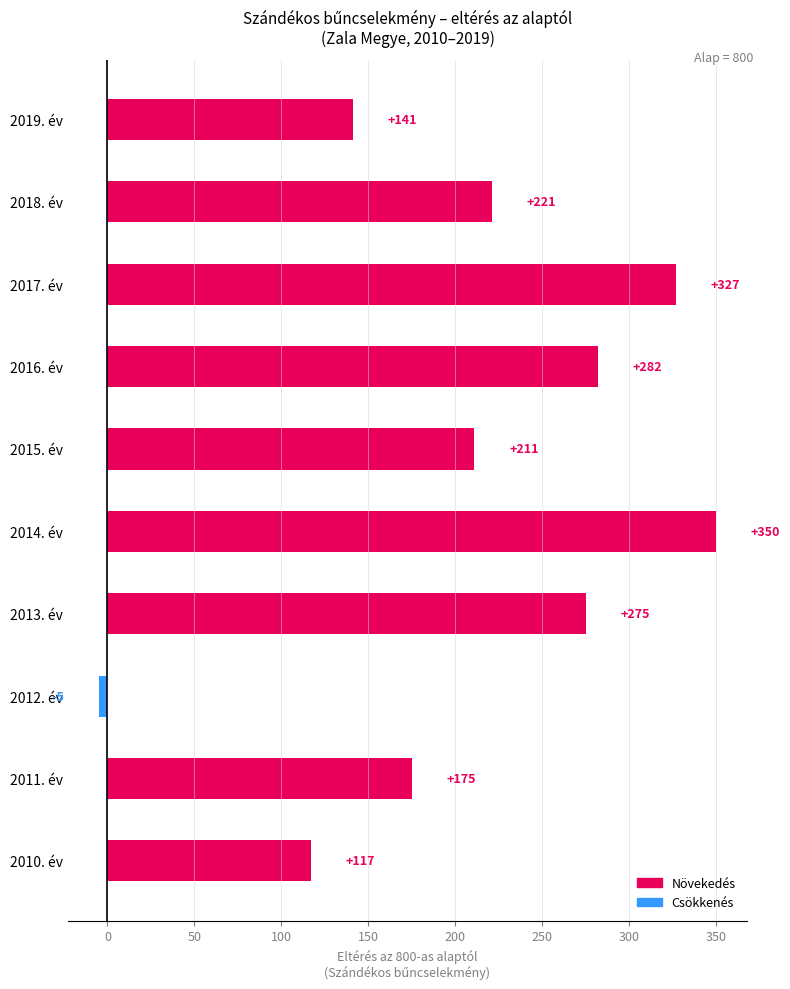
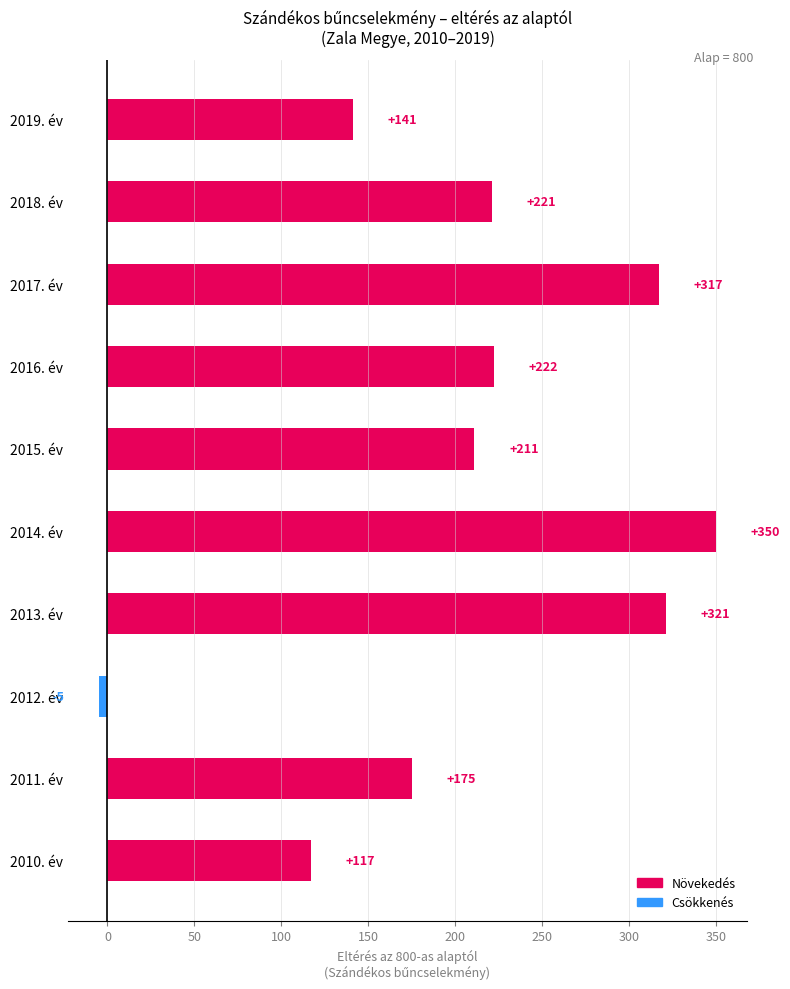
2017. év: +327 -> +317
2016. év: +282 -> +222
2013. év: +275 -> +321
